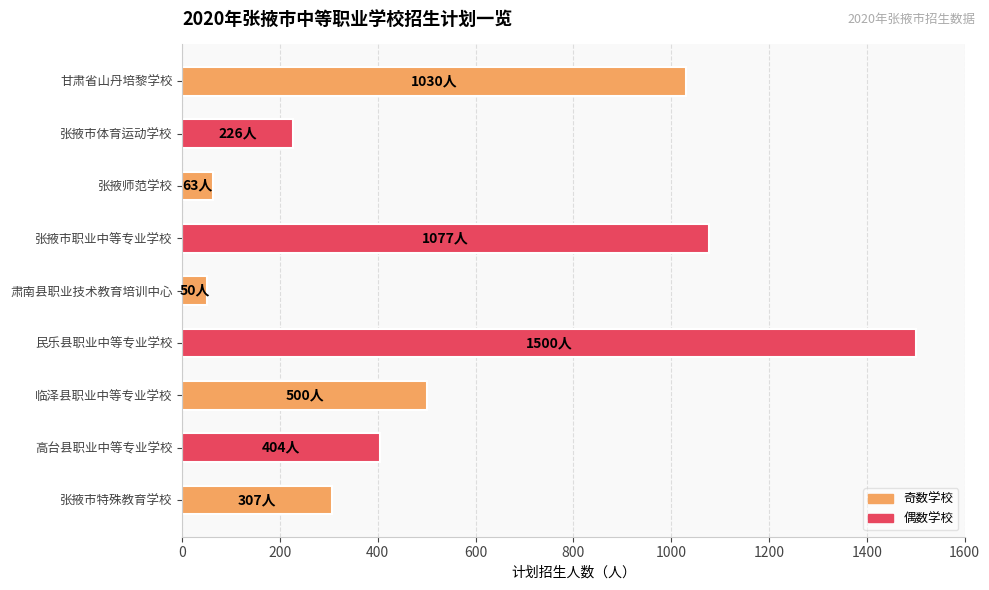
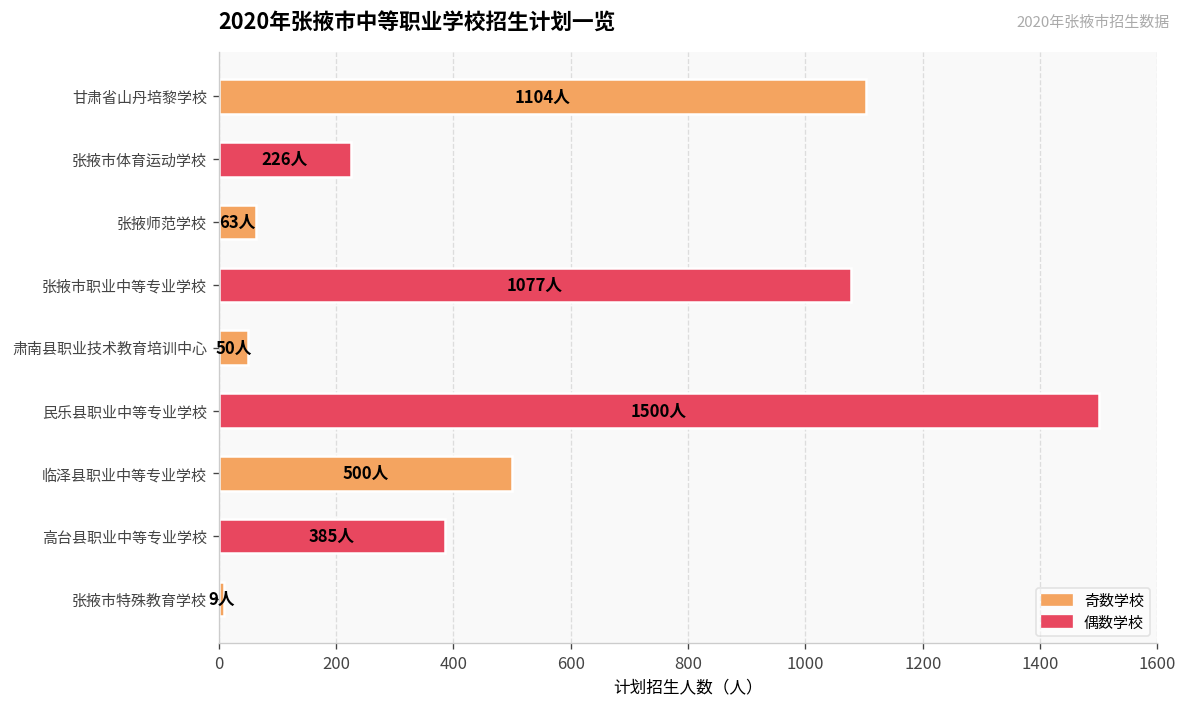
甘肃省山丹培黎学校: 1030人 -> 1104人
高台县职业中等专业学校: 404人 -> 385人
张掖市特殊教育学校: 307人 -> 9人
